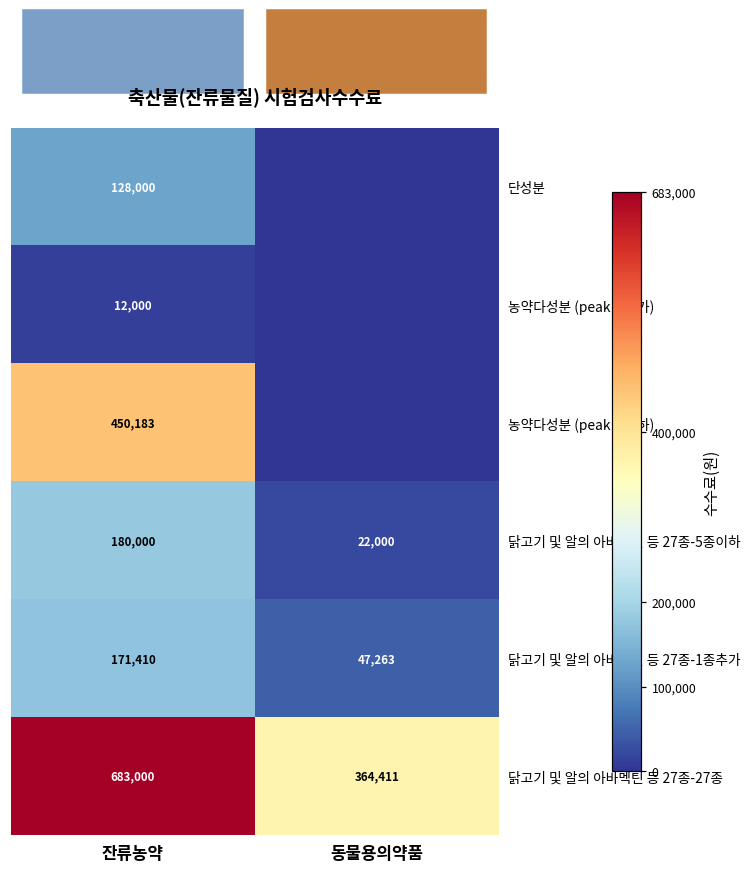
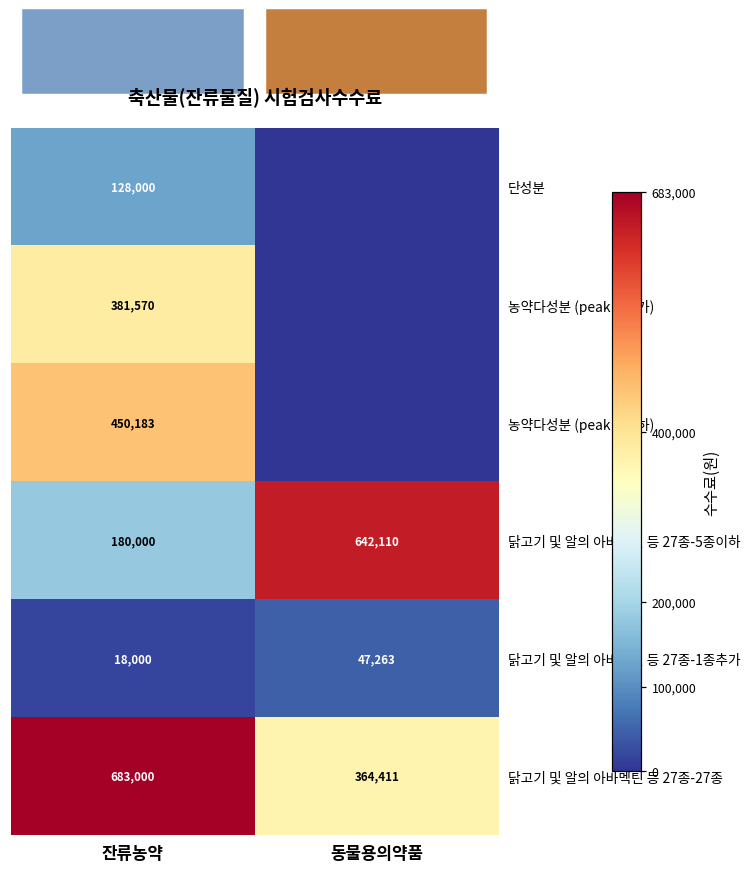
농약다성분 (peak 1 추가), 잔류농약: 12,000 -> 381,570
닭고기 및 알의 아바멕틴 등 27종-5종이하, 동물용의약품: 22,000 -> 642,110
닭고기 및 알의 아바멕틴 등 27종-1종추가, 잔류농약: 171,410 -> 18,000
